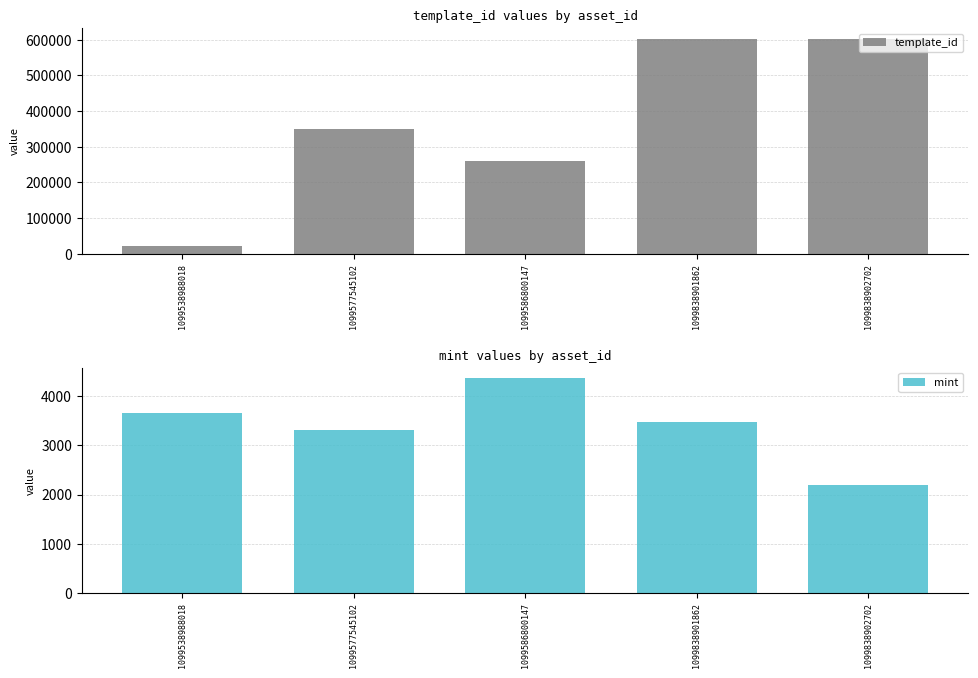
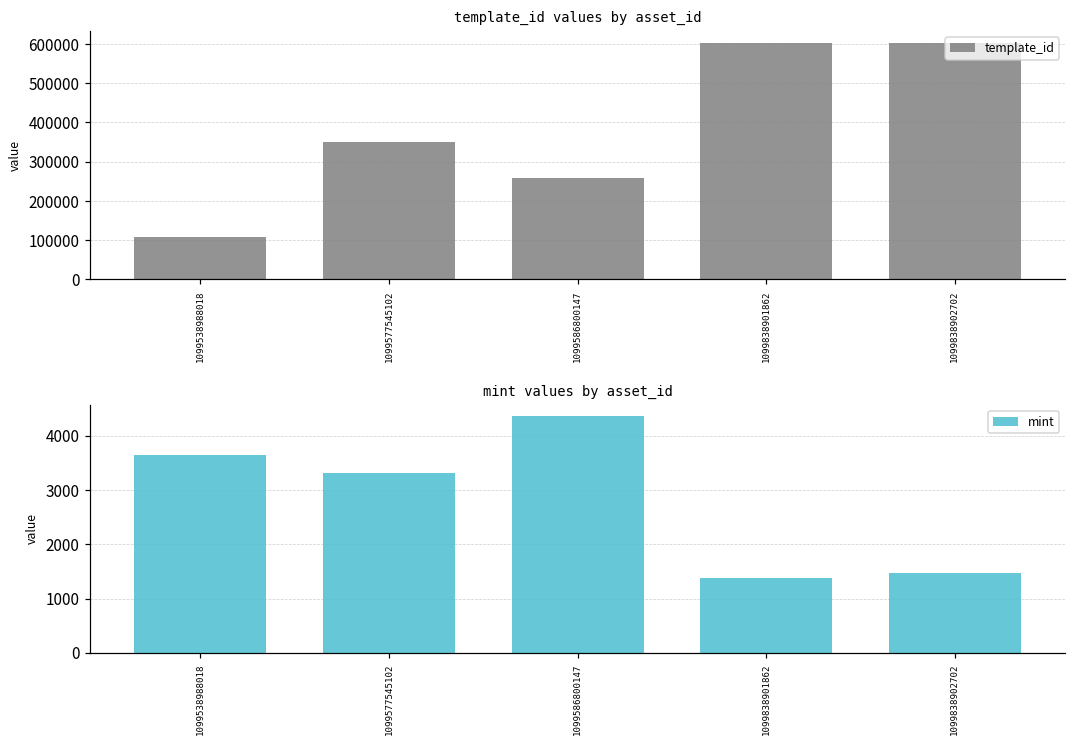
template_id values by asset_id, 1099538988018: 20000 -> 110000
mint values by asset_id, 1099838901862: 3500 -> 1400
mint values by asset_id, 1099838902702: 2200 -> 1500
